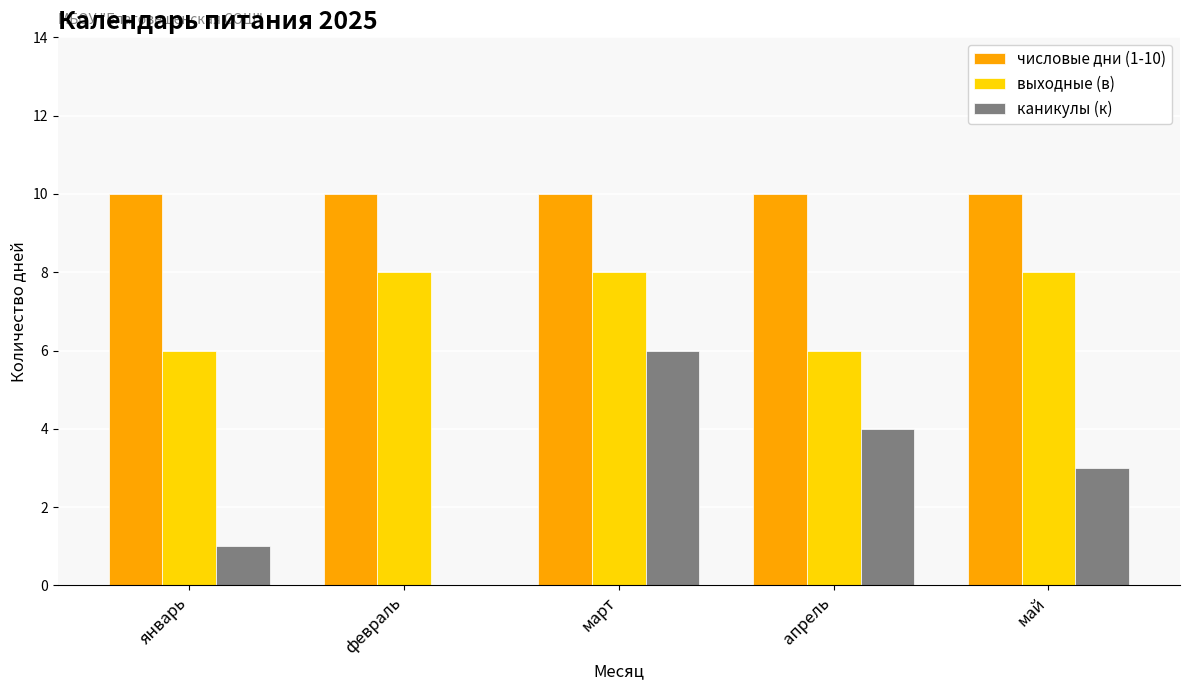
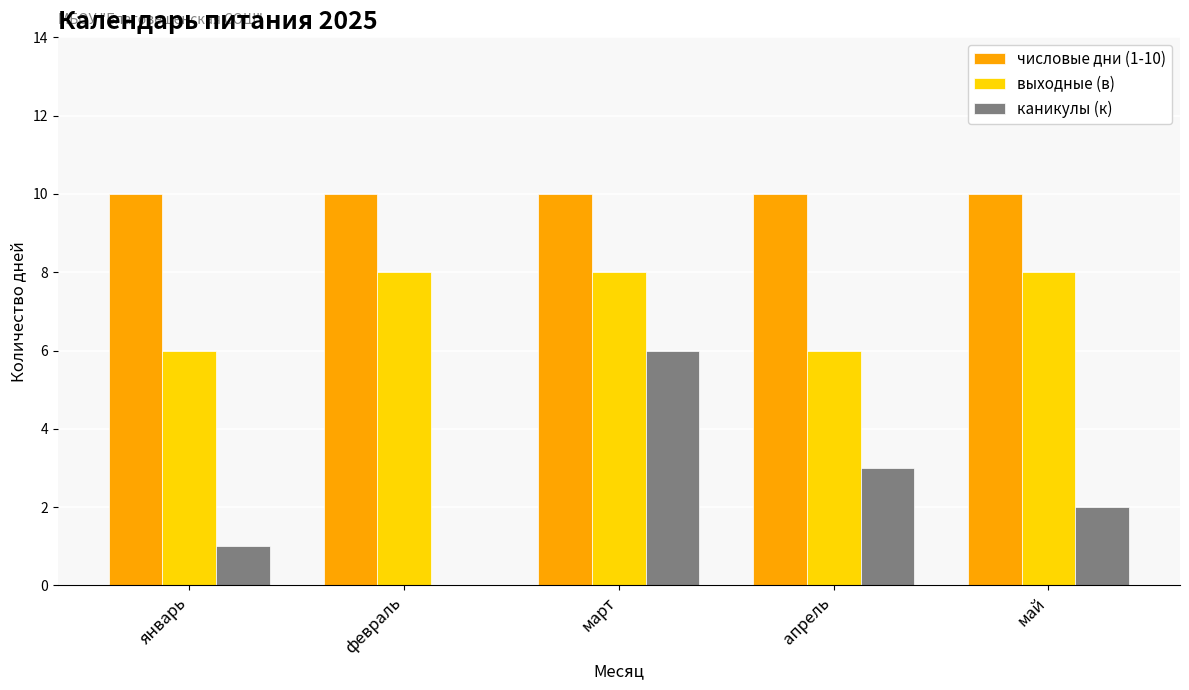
каникулы (к), апрель: 4 -> 3
каникулы (к), май: 3 -> 2
